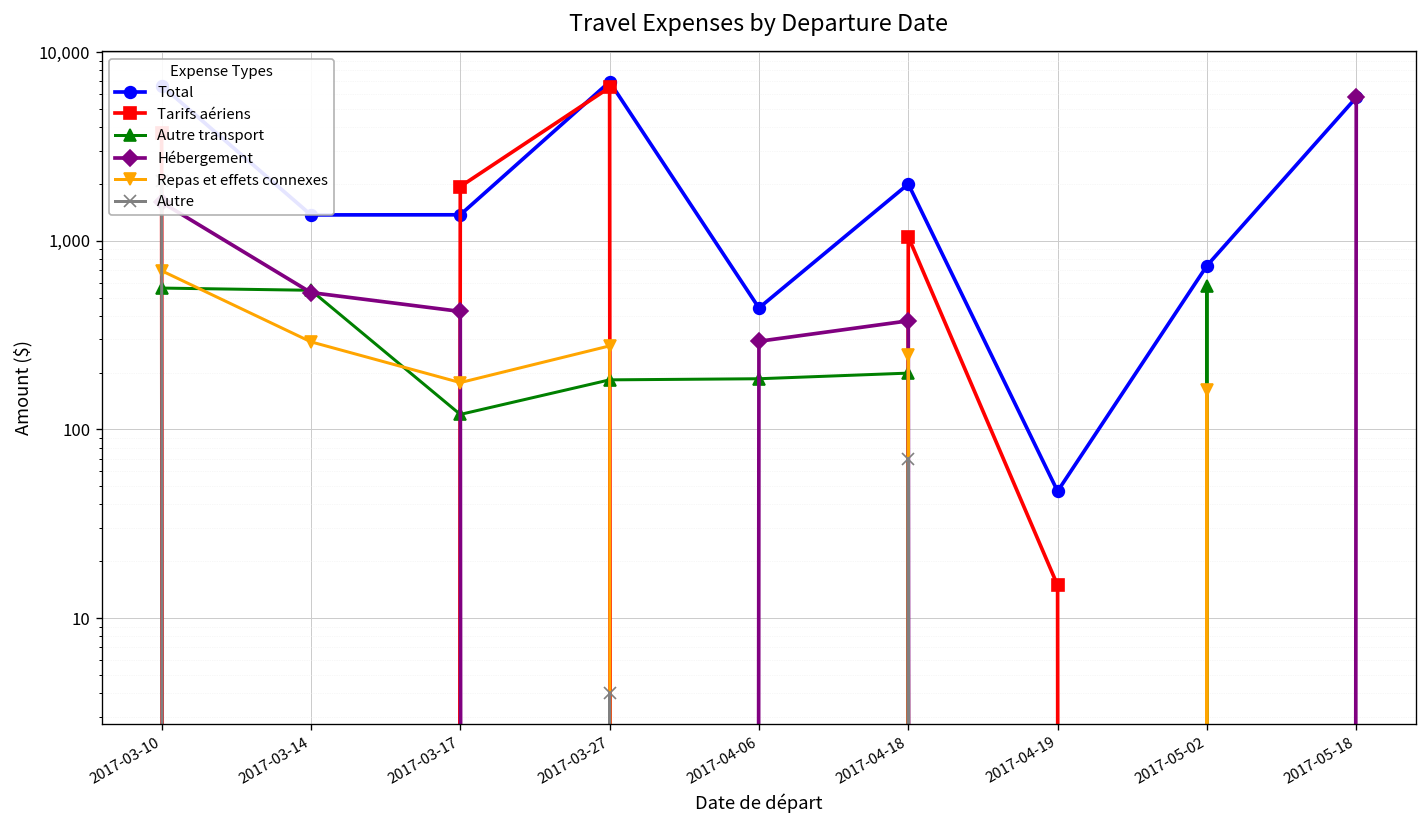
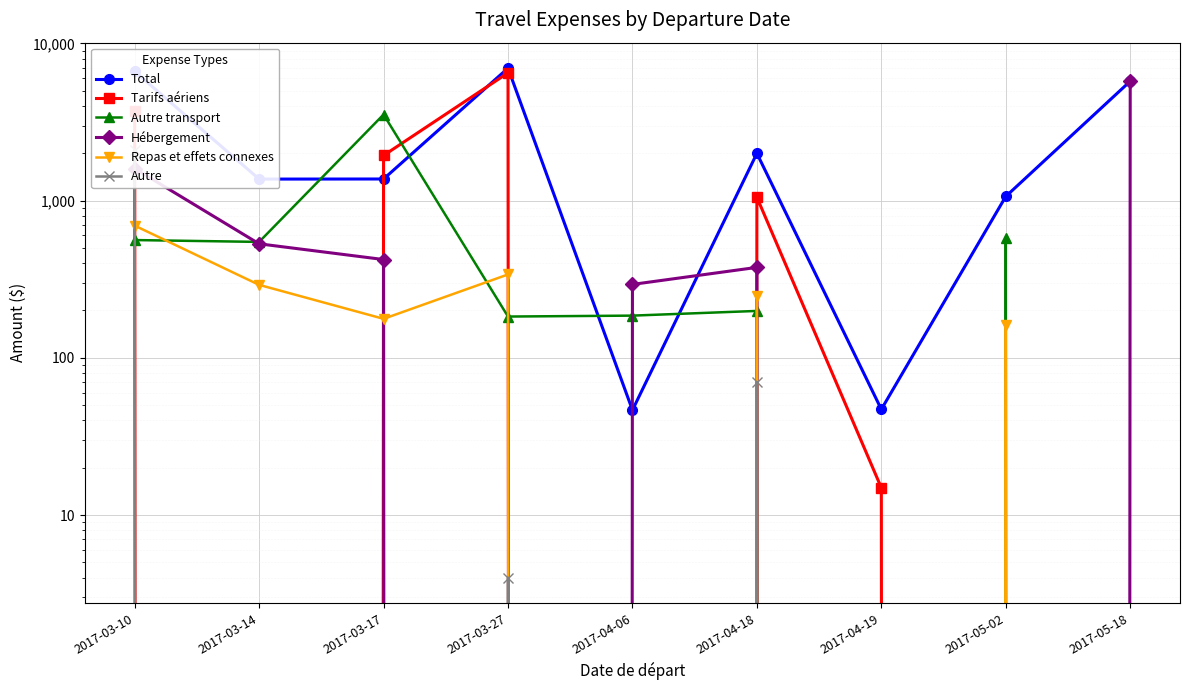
Autre transport, 2017-03-17: 120 -> 3,500
Repas et effets connexes, 2017-03-27: 280 -> 340
Total, 2017-04-06: 440 -> 47
Total, 2017-05-02: 700 -> 1,100
